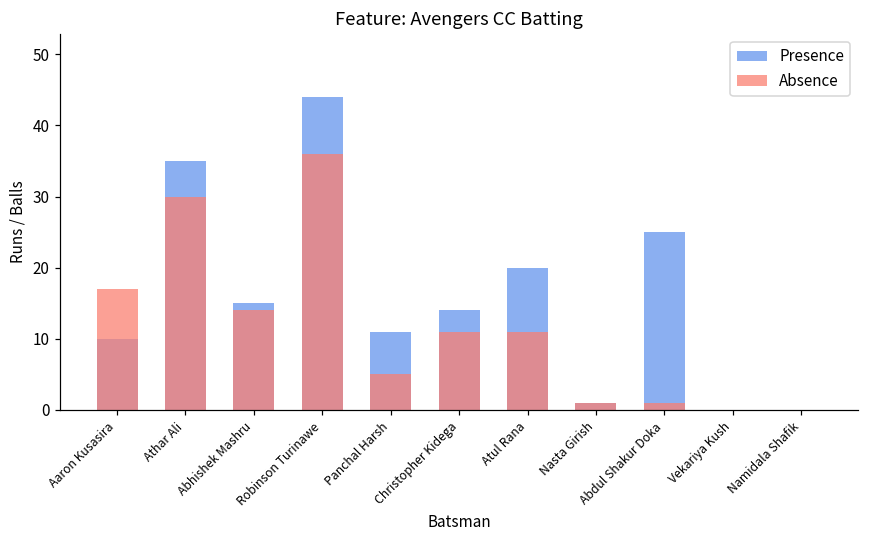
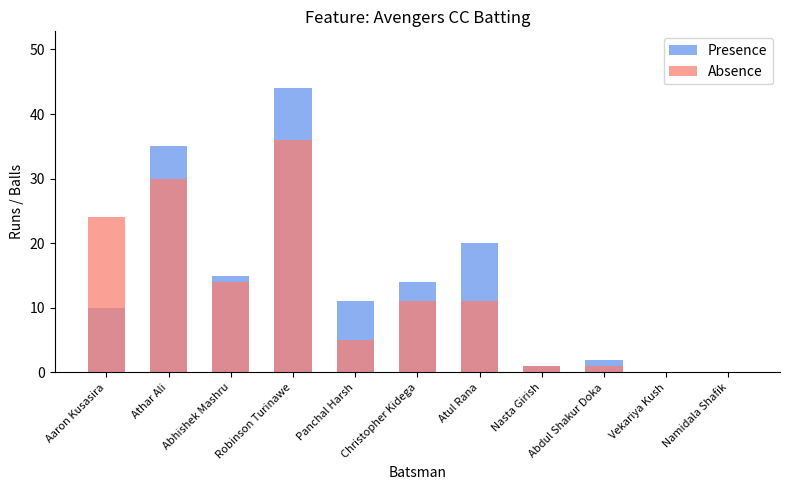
Absence, Aaron Kusasira: 17 -> 24
Presence, Abdul Shakur Doka: 25 -> 2
